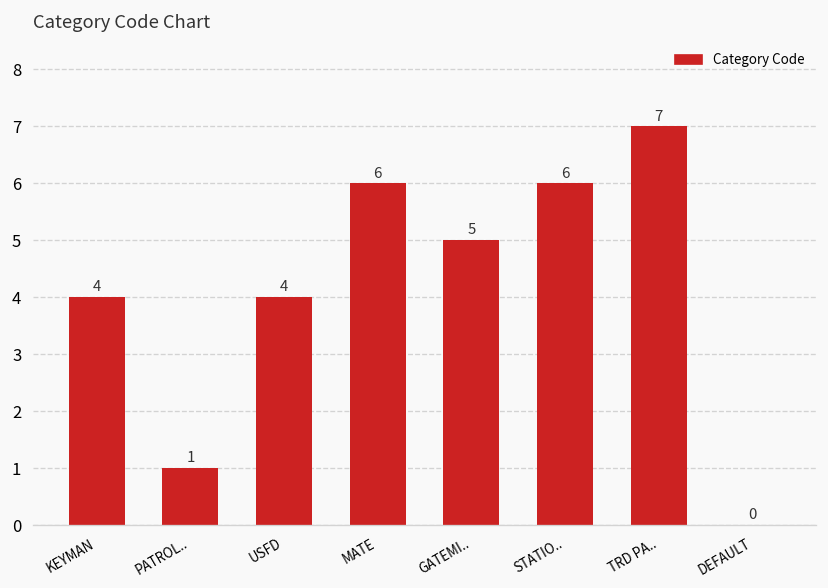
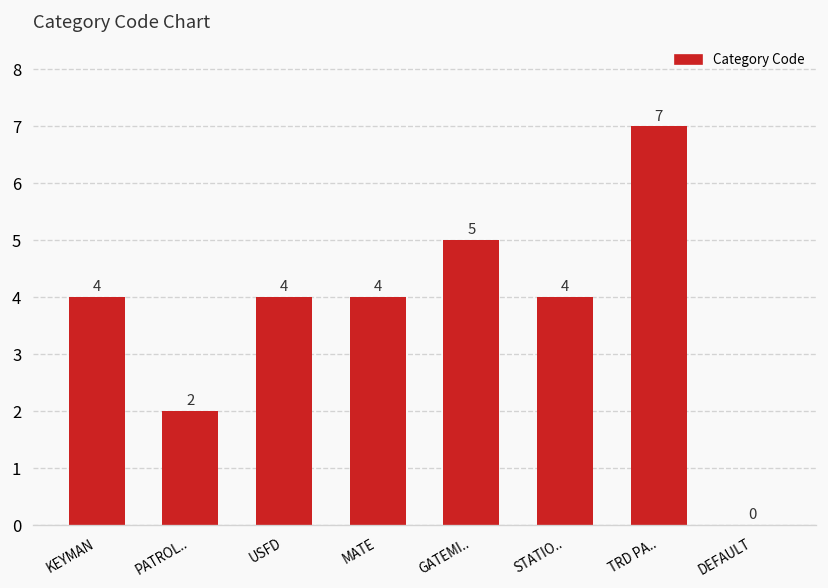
PATROL..: 1 -> 2
MATE: 6 -> 4
STATIO..: 6 -> 4
